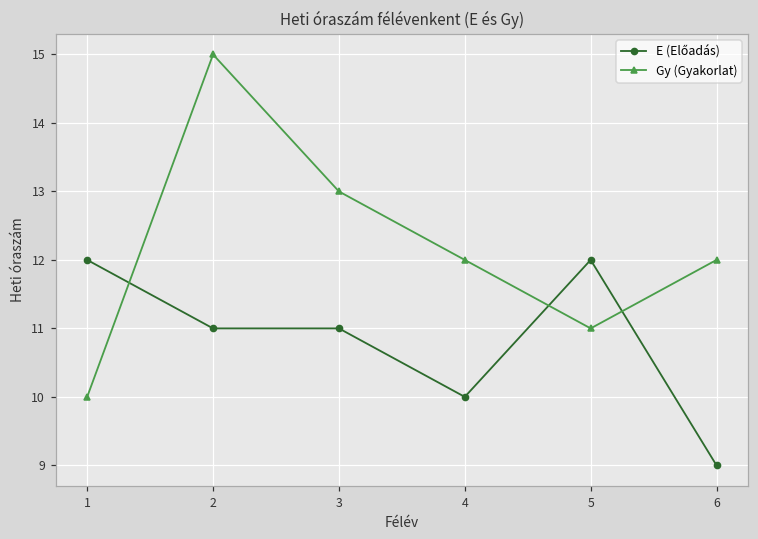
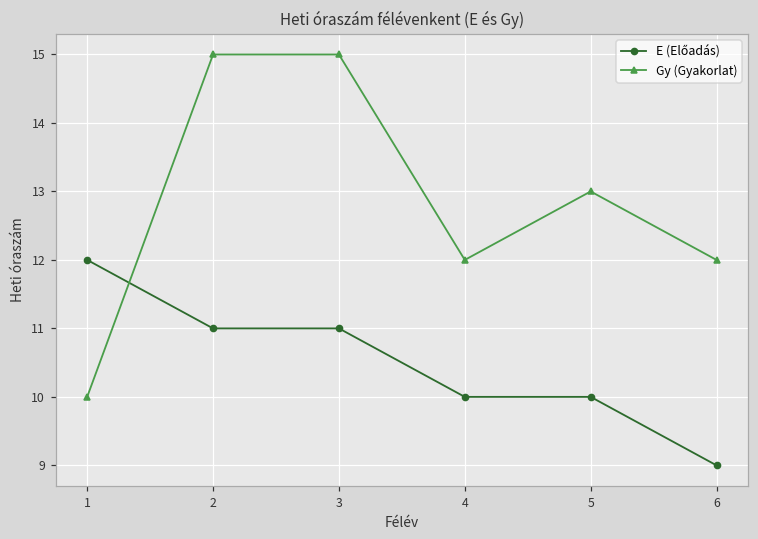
Gy (Gyakorlat), 3: 13 -> 15
E (Előadás), 5: 12 -> 10
Gy (Gyakorlat), 5: 11 -> 13
